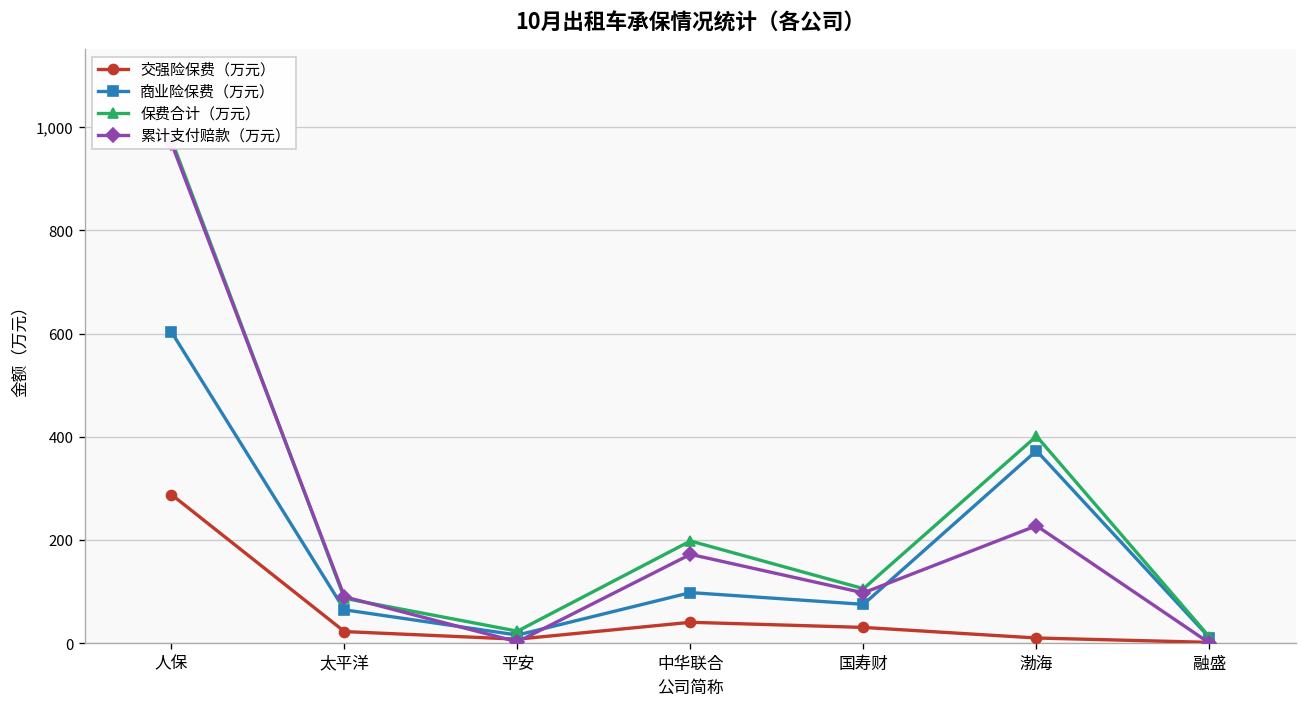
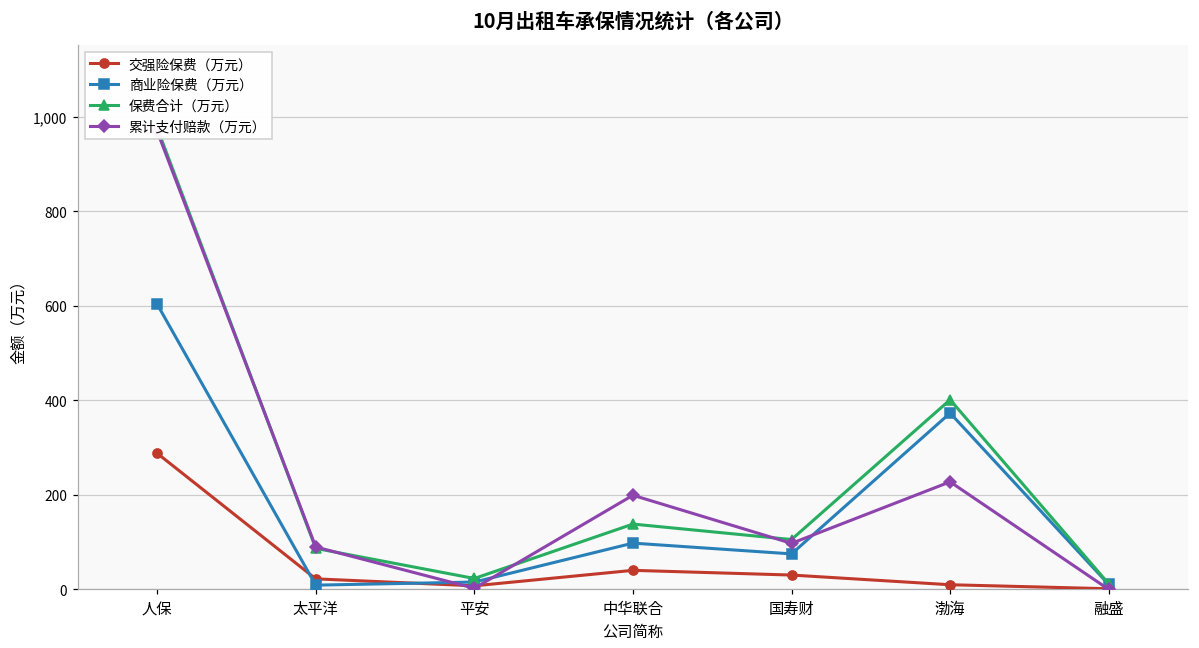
商业险保费（万元）, 太平洋: 60 -> 10
保费合计（万元）, 中华联合: 200 -> 140
累计支付赔款（万元）, 中华联合: 170 -> 200
